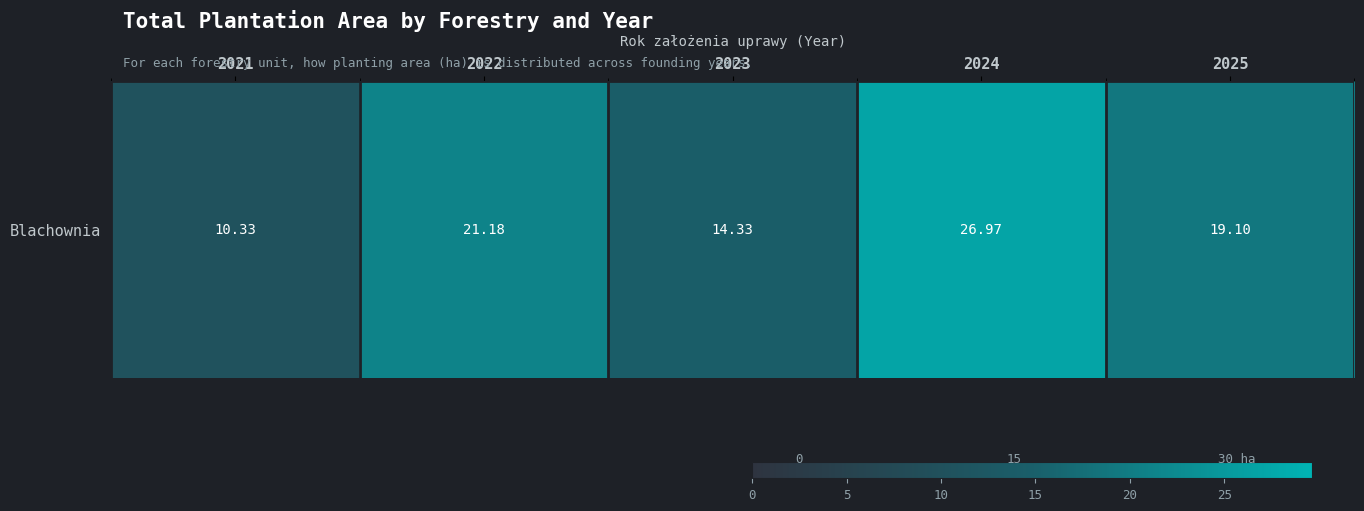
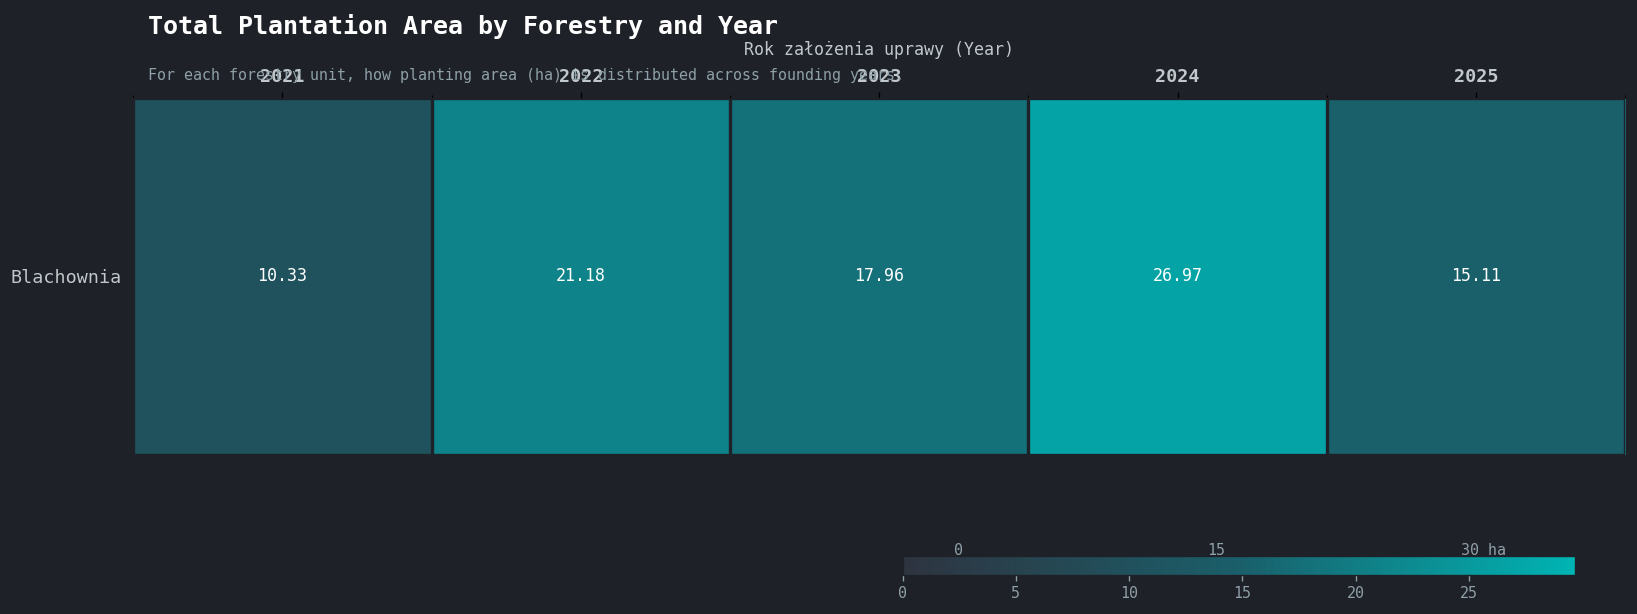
Blachownia, 2023: 14.33 -> 17.96
Blachownia, 2025: 19.10 -> 15.11
